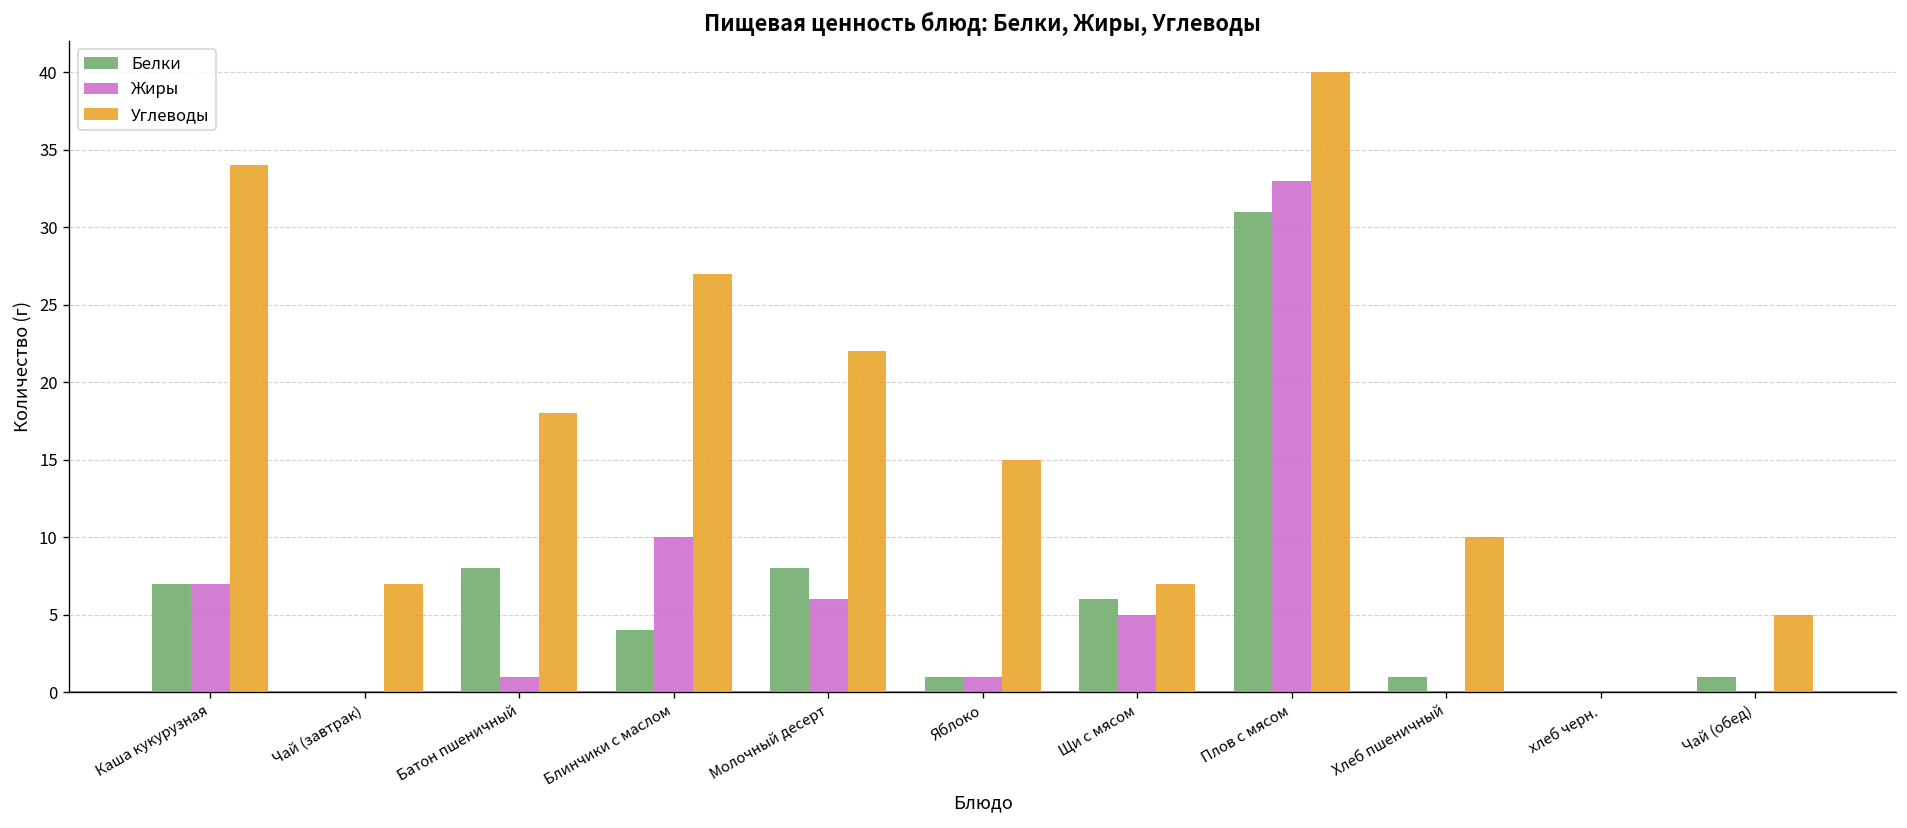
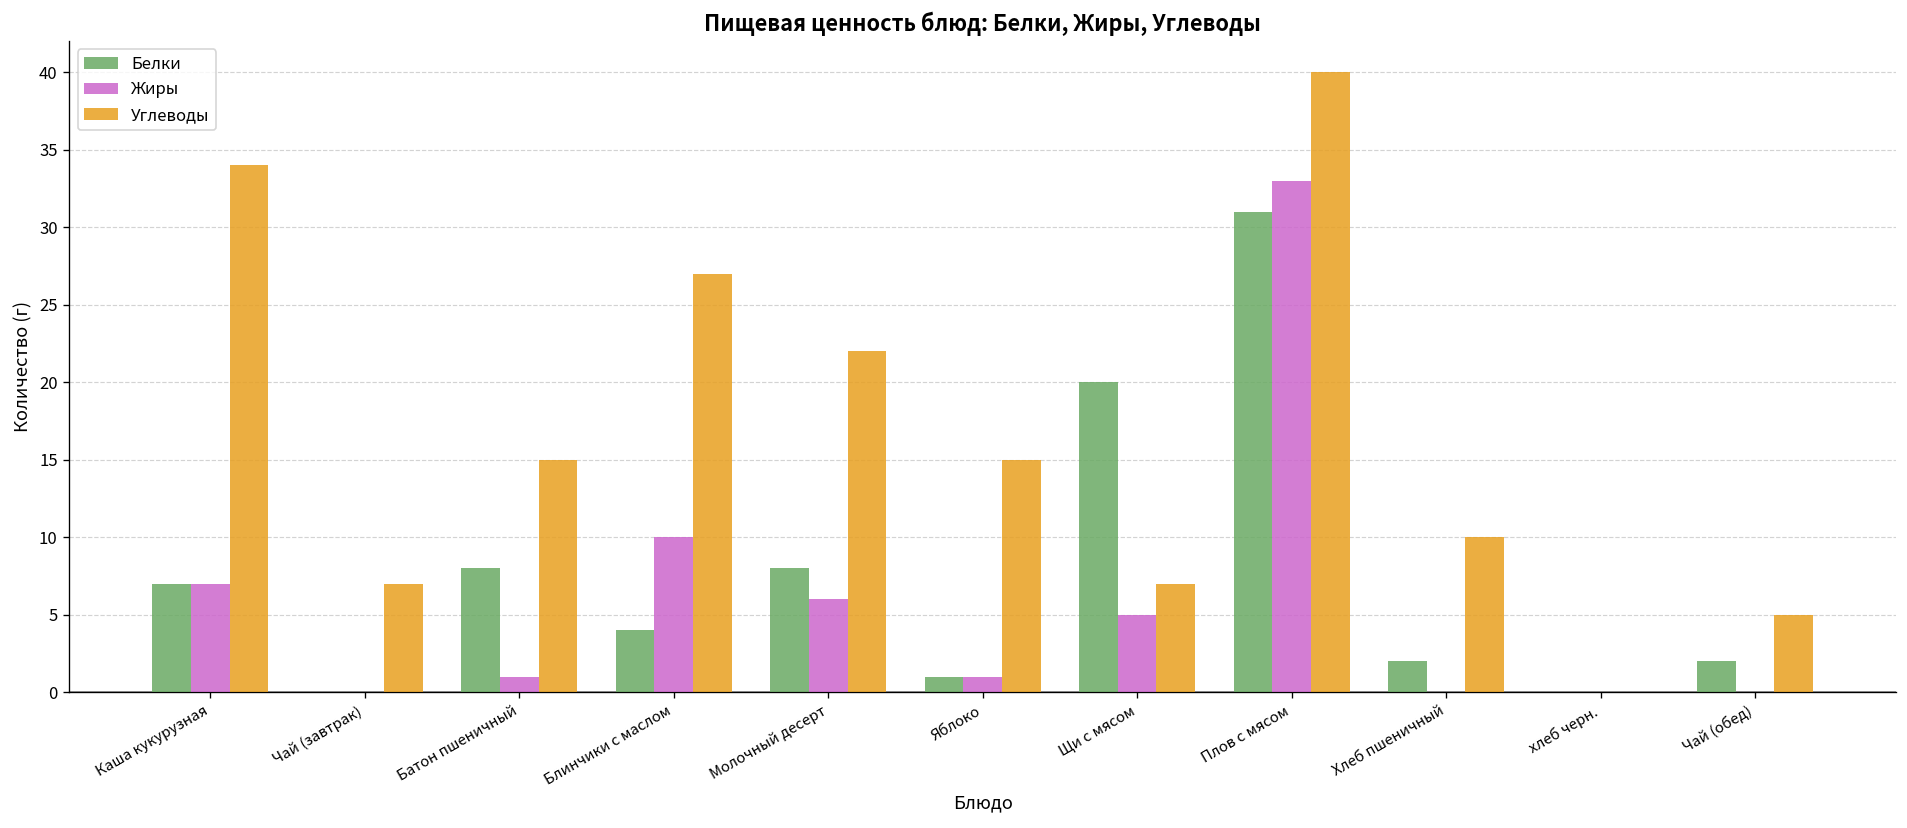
Углеводы, Батон пшеничный: 18 -> 15
Белки, Щи с мясом: 6 -> 20
Белки, Хлеб пшеничный: 1 -> 2
Белки, Чай (обед): 1 -> 2
